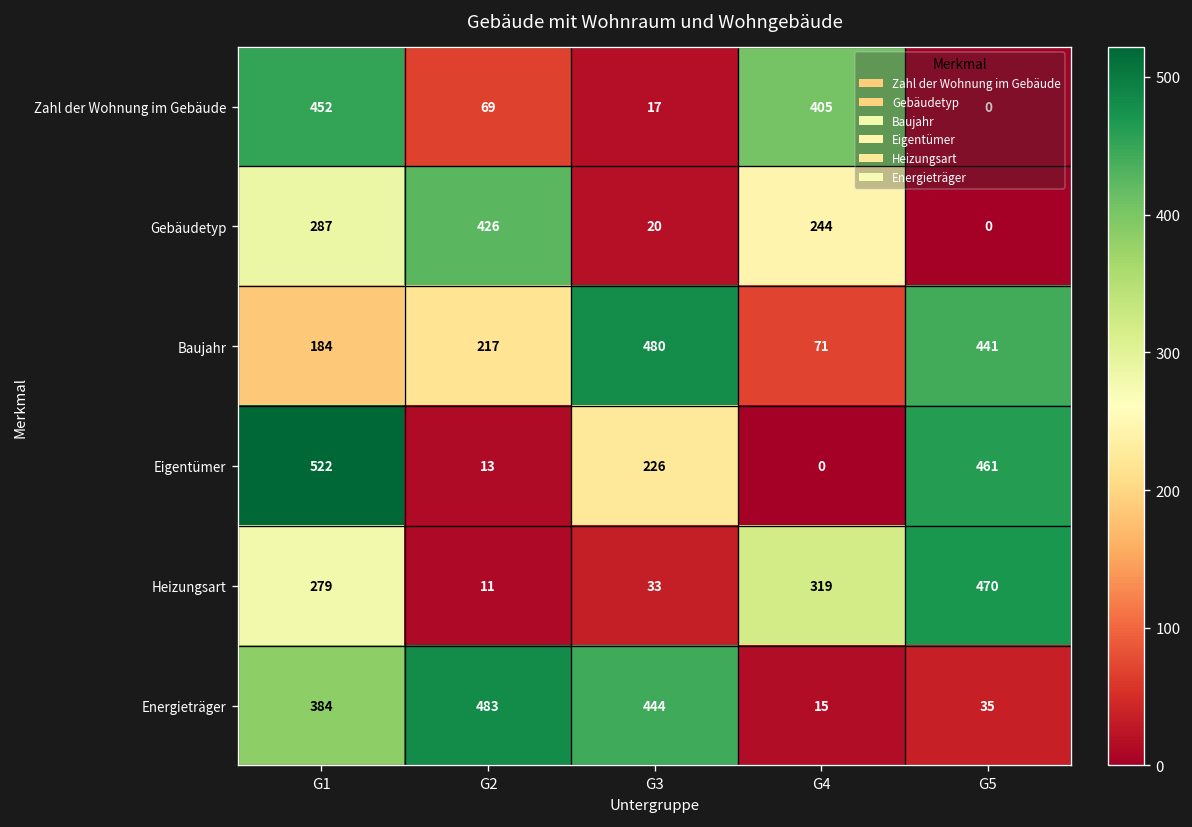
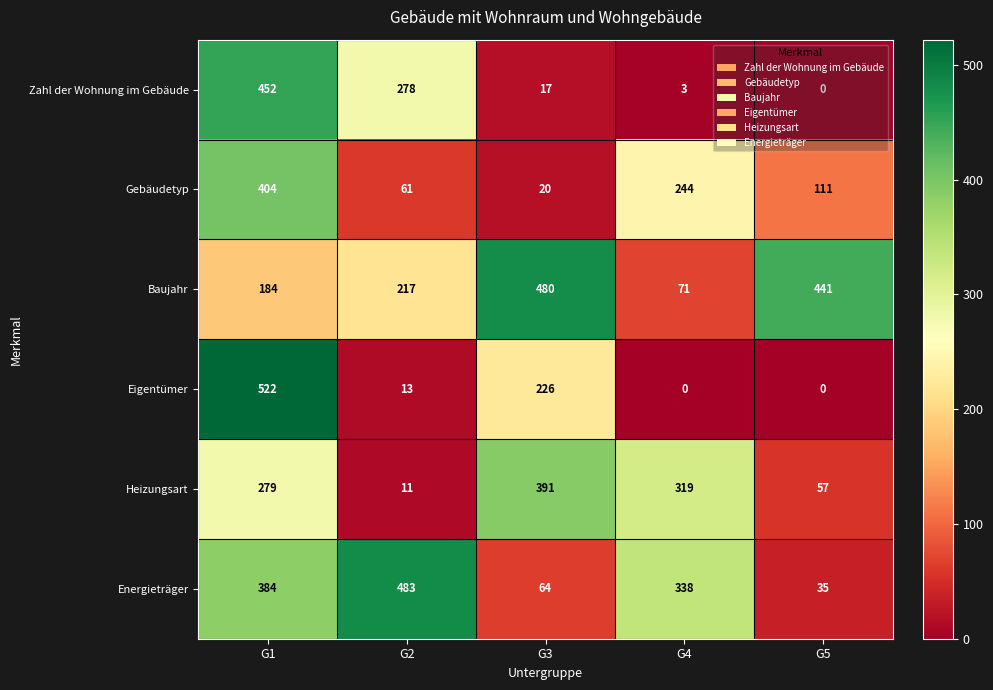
Zahl der Wohnung im Gebäude, G2: 69 -> 278
Zahl der Wohnung im Gebäude, G4: 405 -> 3
Gebäudetyp, G1: 287 -> 404
Gebäudetyp, G2: 426 -> 61
Gebäudetyp, G5: 0 -> 111
Eigentümer, G5: 461 -> 0
Heizungsart, G3: 33 -> 391
Heizungsart, G5: 470 -> 57
Energieträger, G3: 444 -> 64
Energieträger, G4: 15 -> 338
